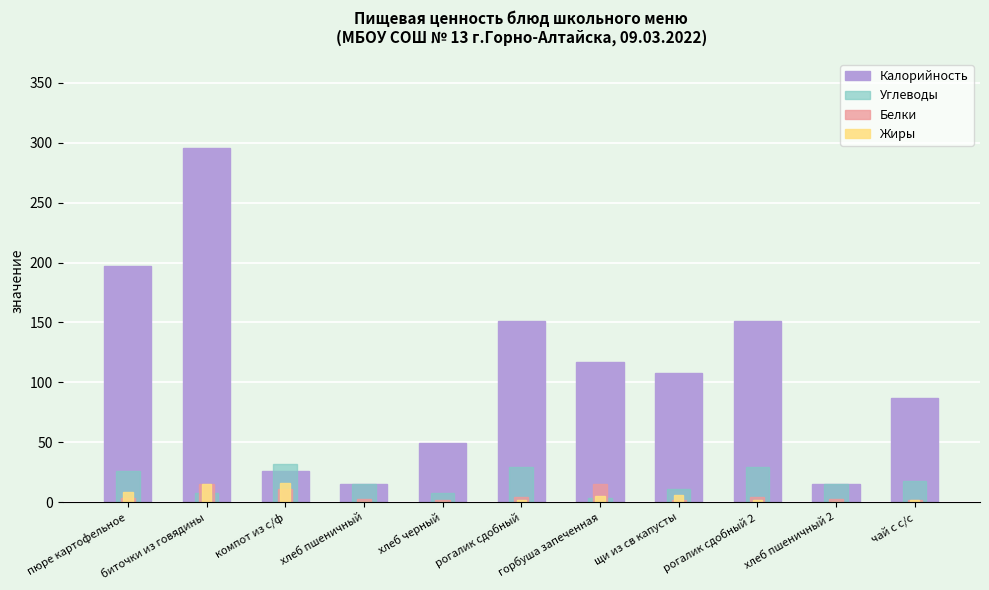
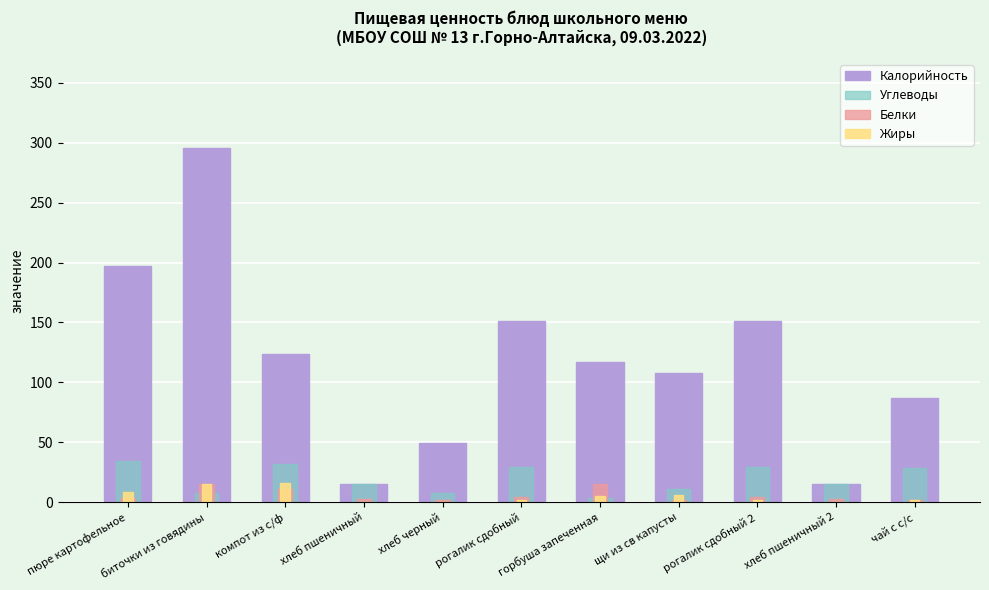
Углеводы, пюре картофельное: 26 -> 34
Калорийность, компот из с/ф: 26 -> 124
Углеводы, чай с с/с: 17 -> 29
